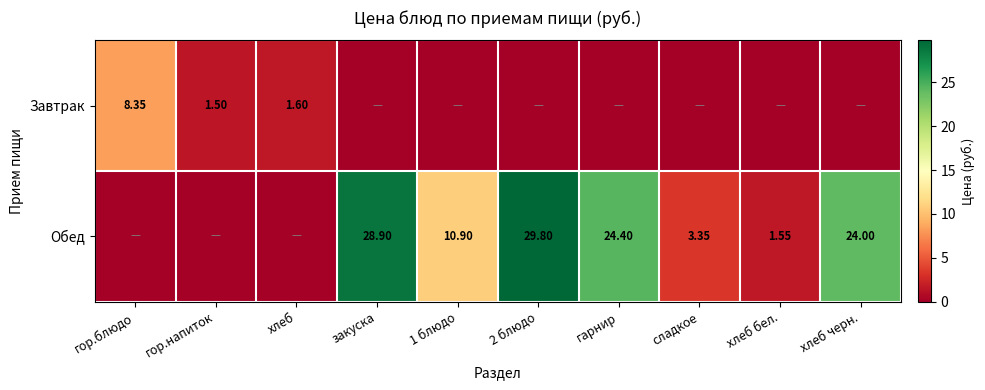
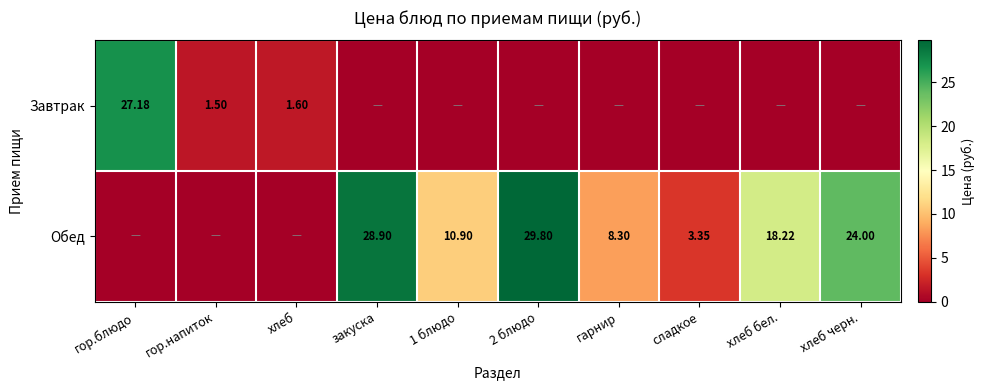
Завтрак, гор.блюдо: 8.35 -> 27.18
Обед, гарнир: 24.40 -> 8.30
Обед, хлеб бел.: 1.55 -> 18.22
